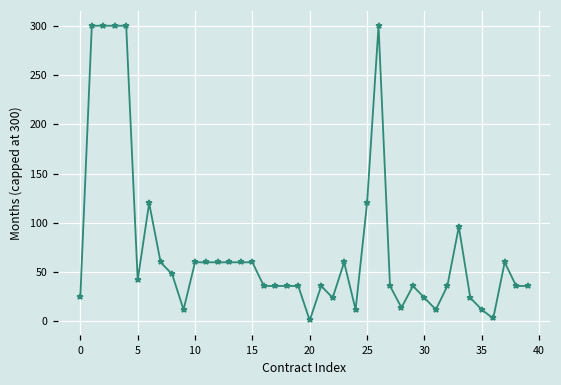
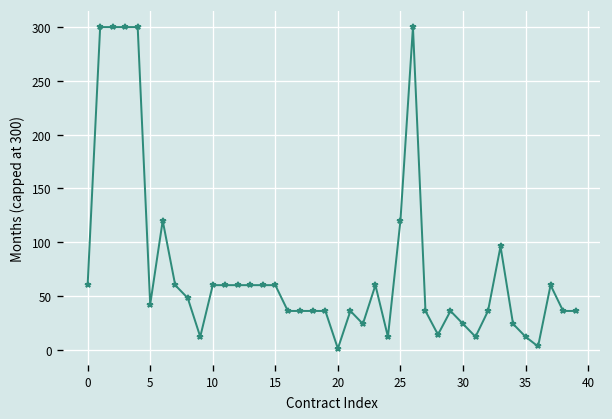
0: 30 -> 60
